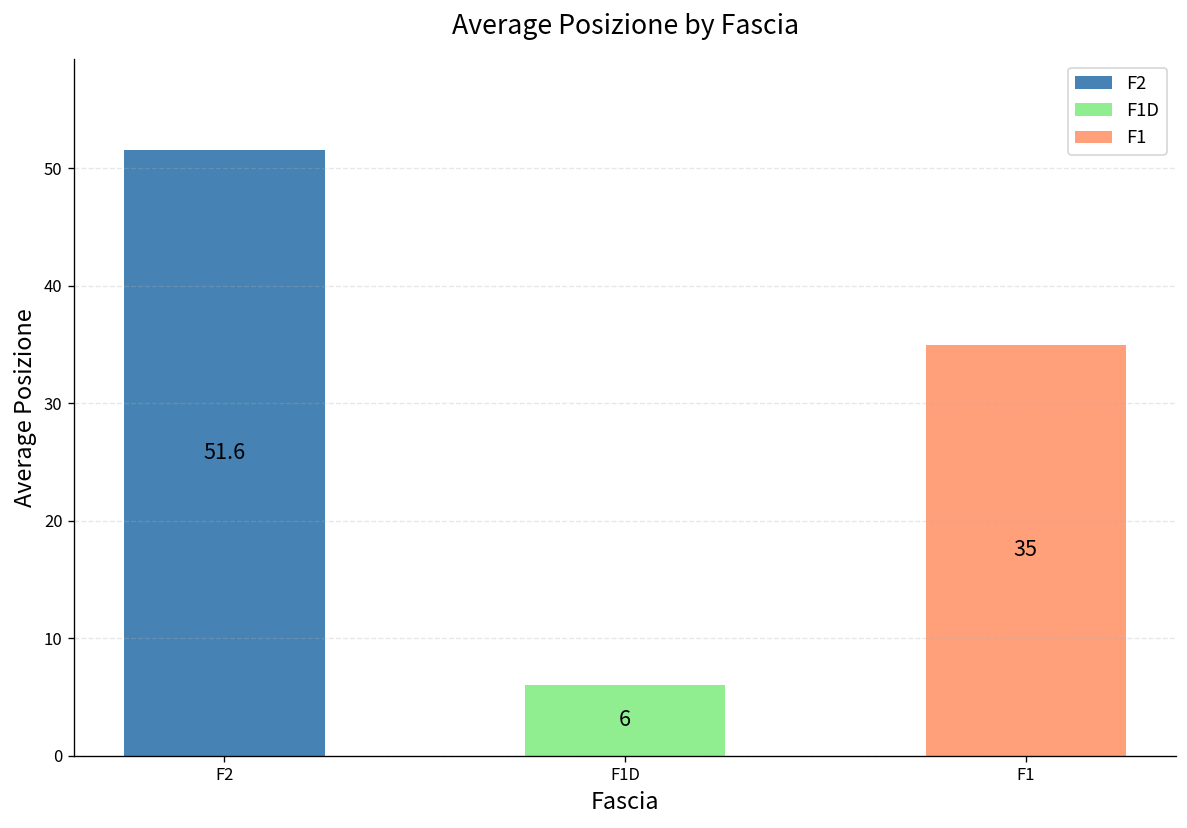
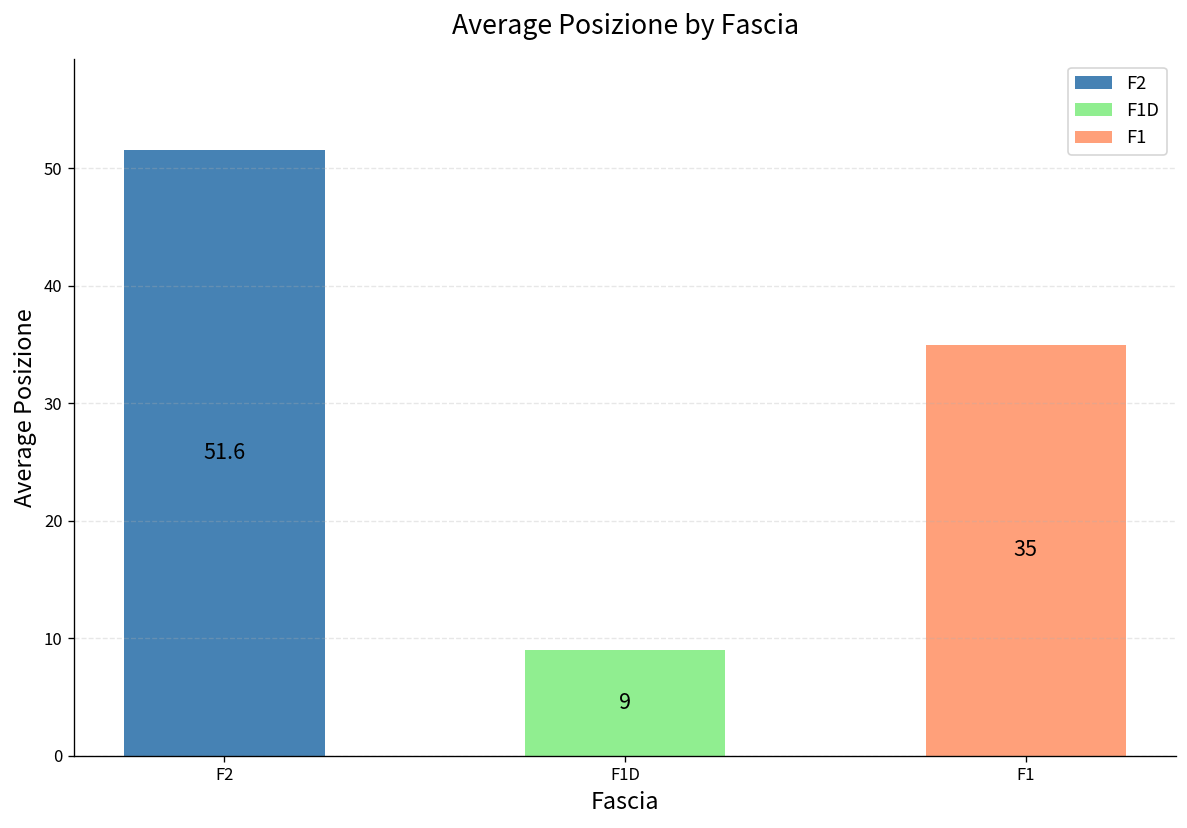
F1D: 6 -> 9
